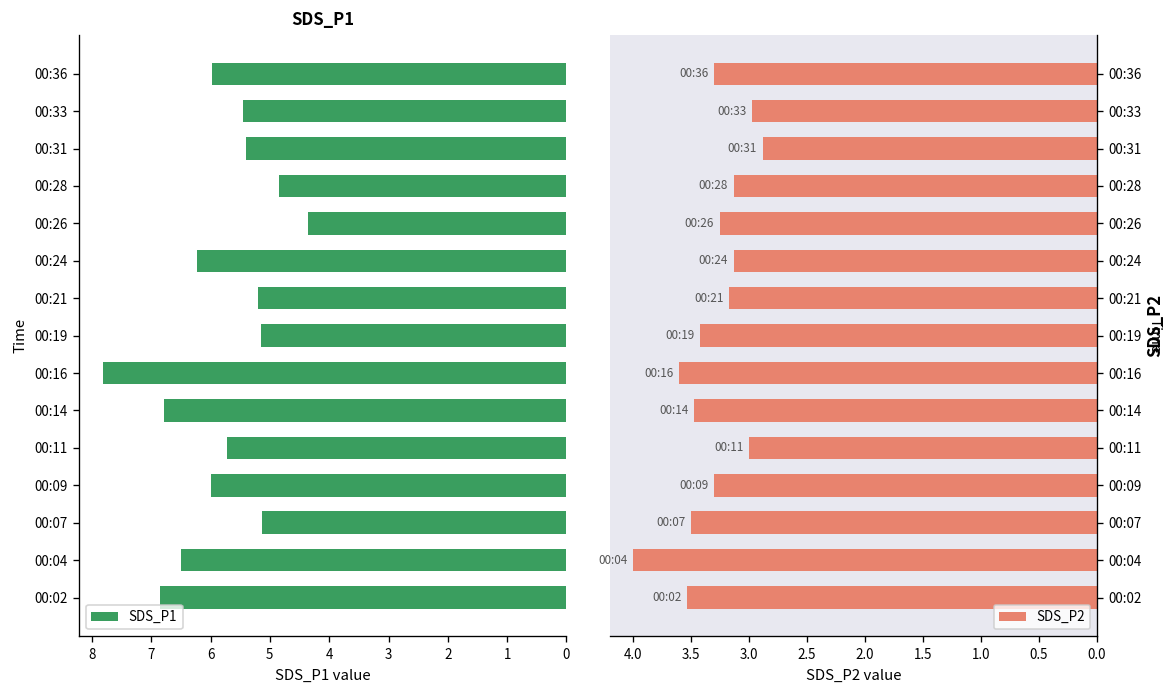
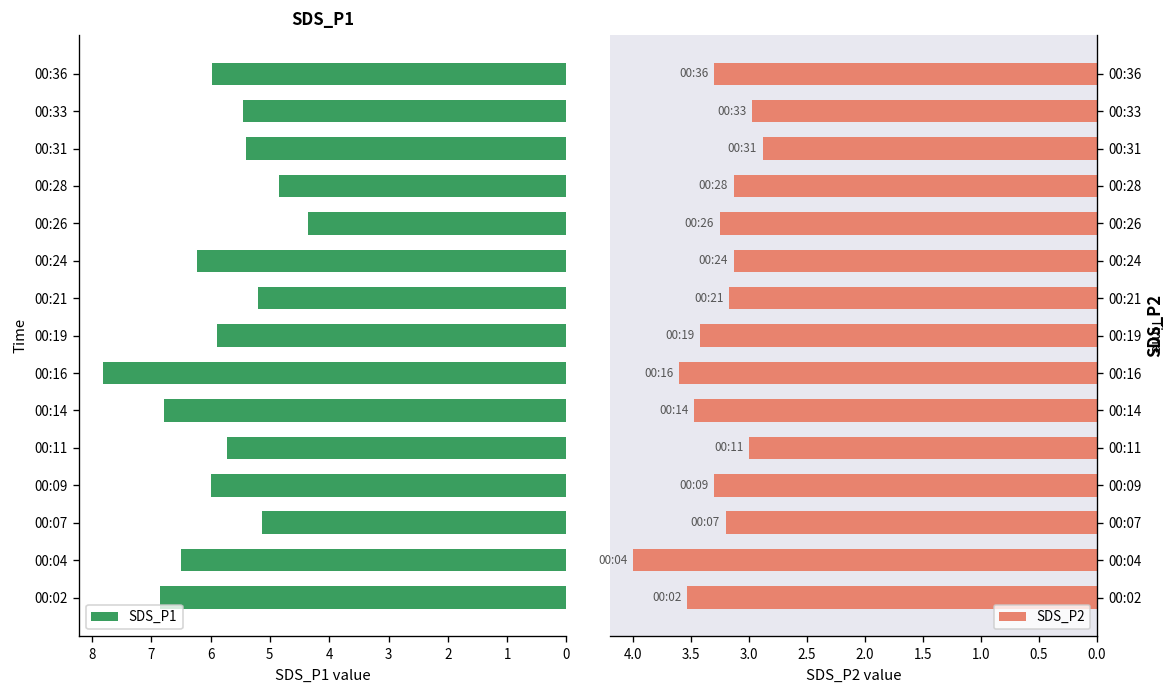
SDS_P1, 00:19: 5.2 -> 5.9
SDS_P2, 00:07: 3.5 -> 3.2
